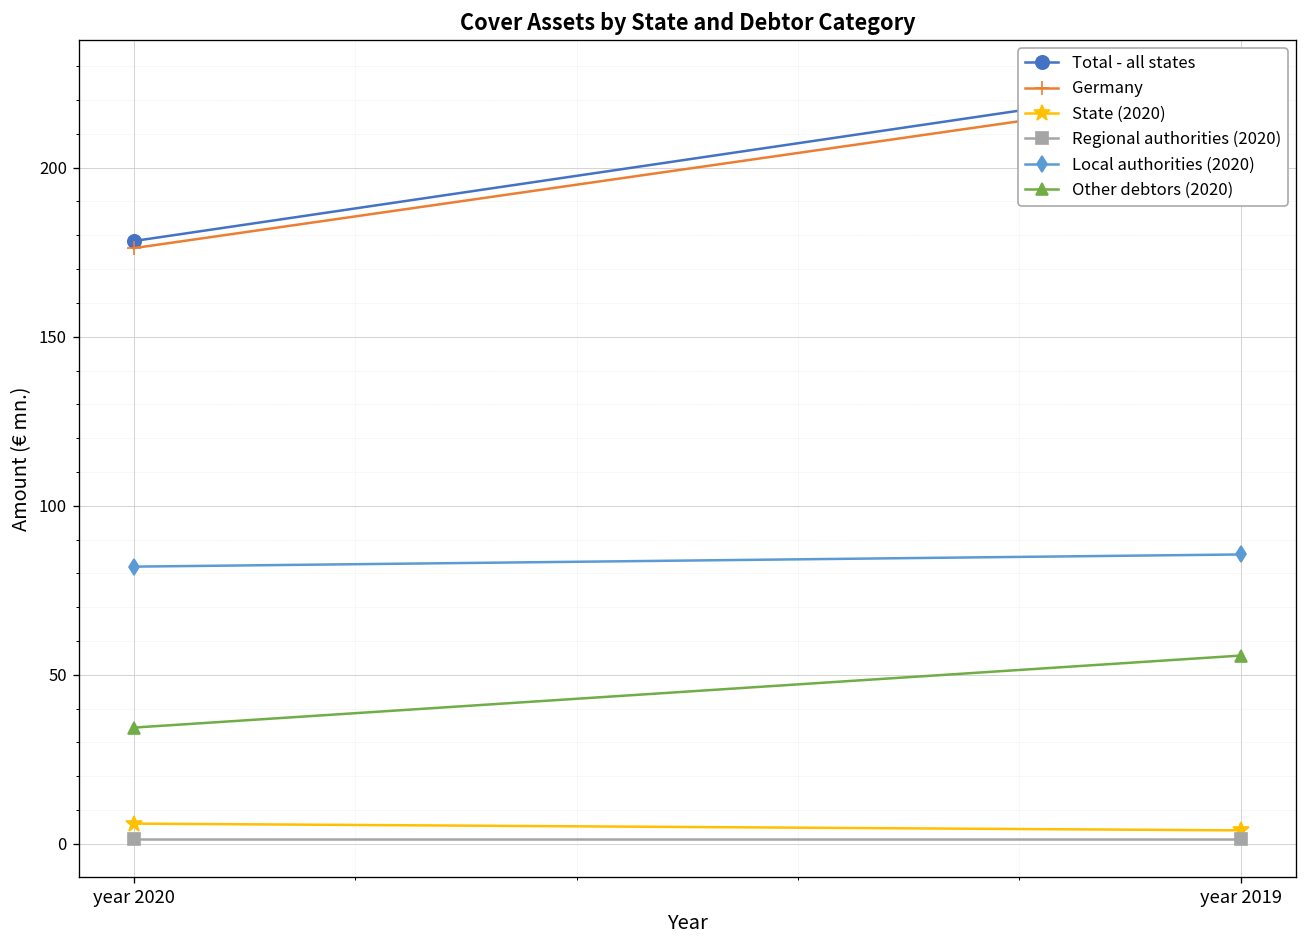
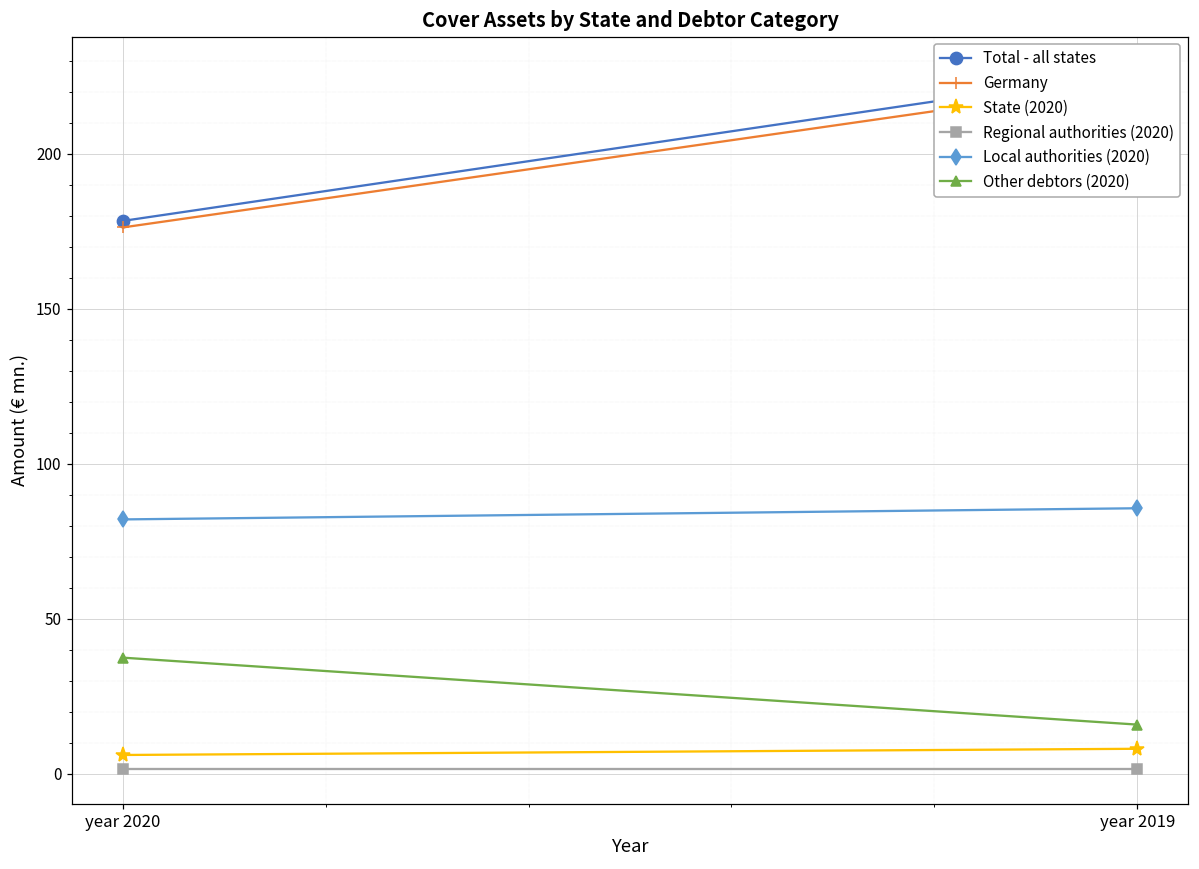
Other debtors (2020), year 2020: 34 -> 37
State (2020), year 2019: 4 -> 8
Other debtors (2020), year 2019: 56 -> 16
